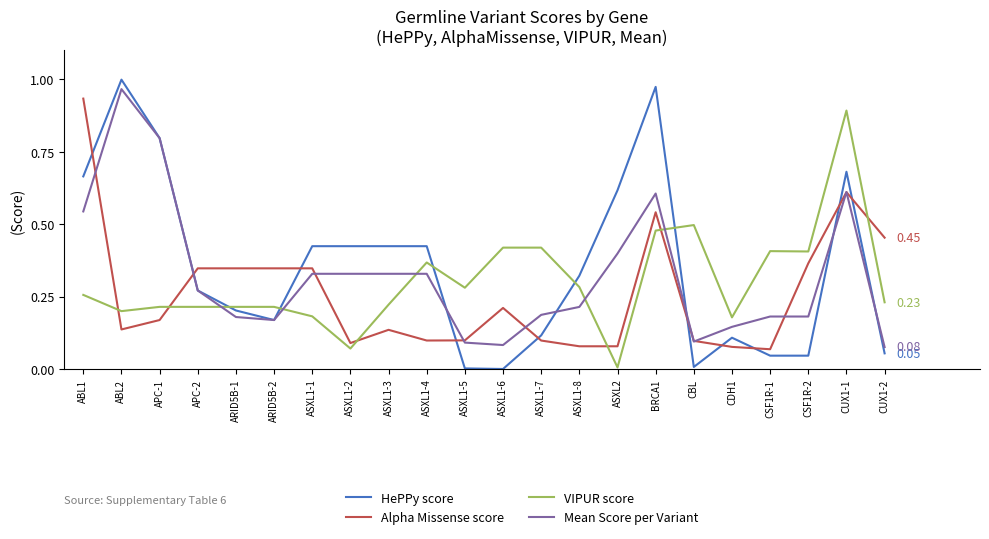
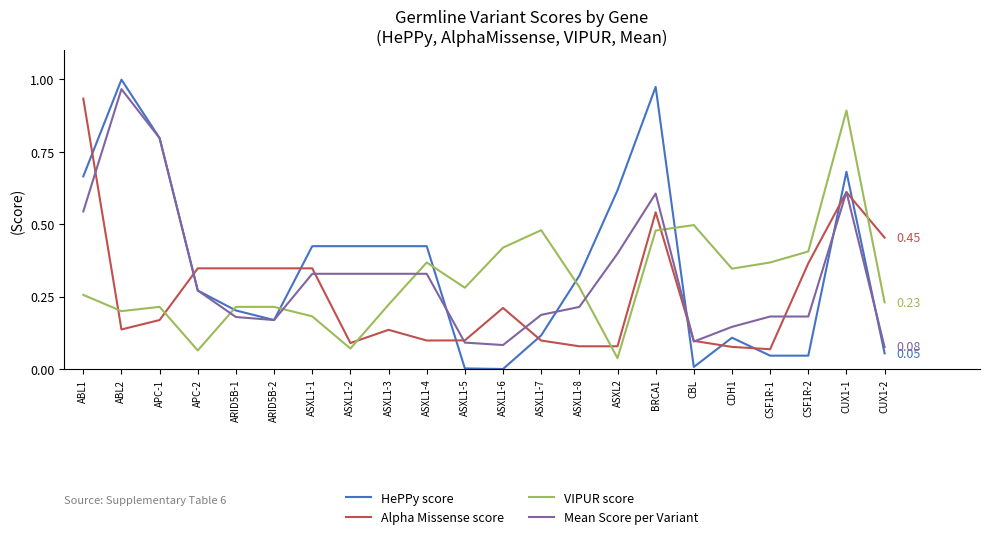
VIPUR score, APC-2: 0.21 -> 0.06
VIPUR score, ASXL1-7: 0.42 -> 0.48
VIPUR score, ASXL2: 0.01 -> 0.04
VIPUR score, CDH1: 0.18 -> 0.35
VIPUR score, CSF1R-1: 0.41 -> 0.37
